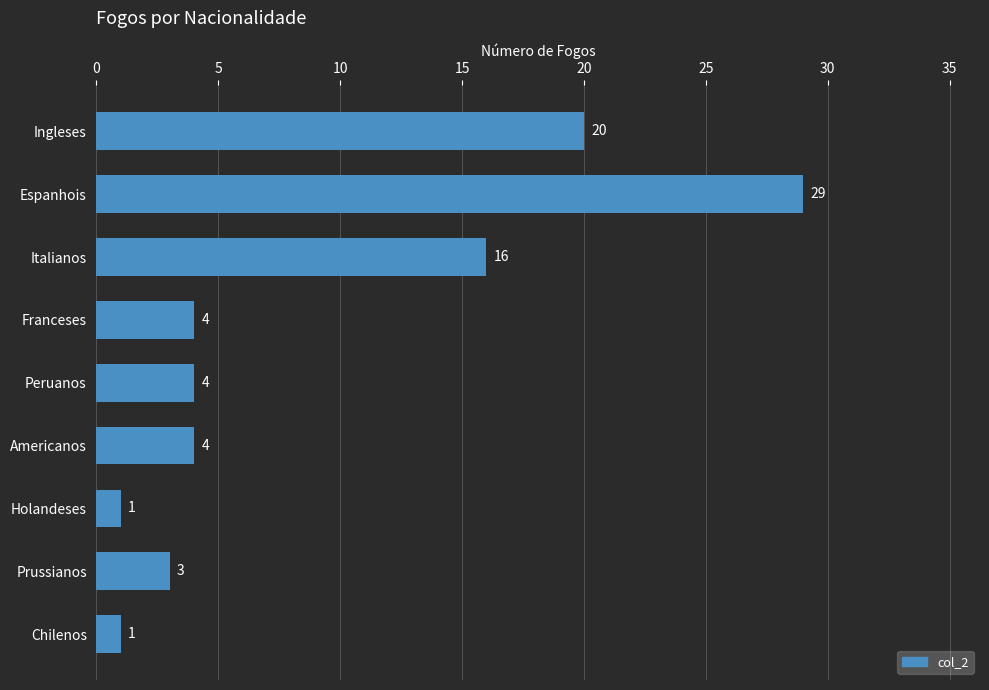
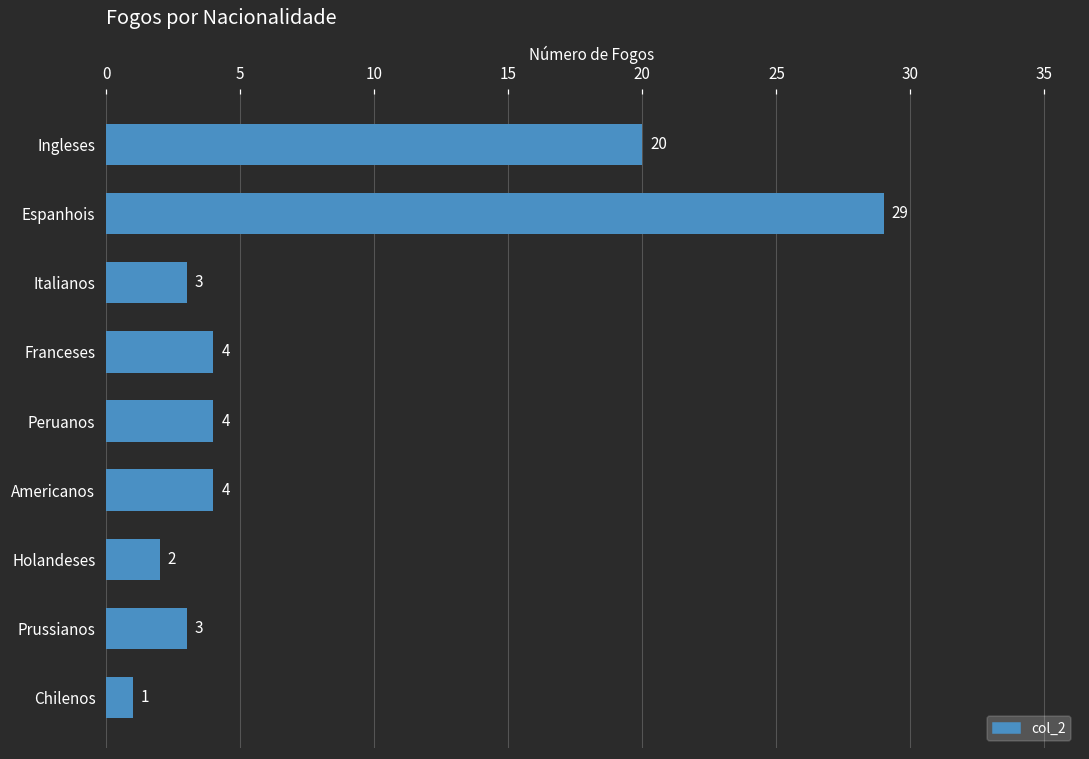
Italianos: 16 -> 3
Holandeses: 1 -> 2
